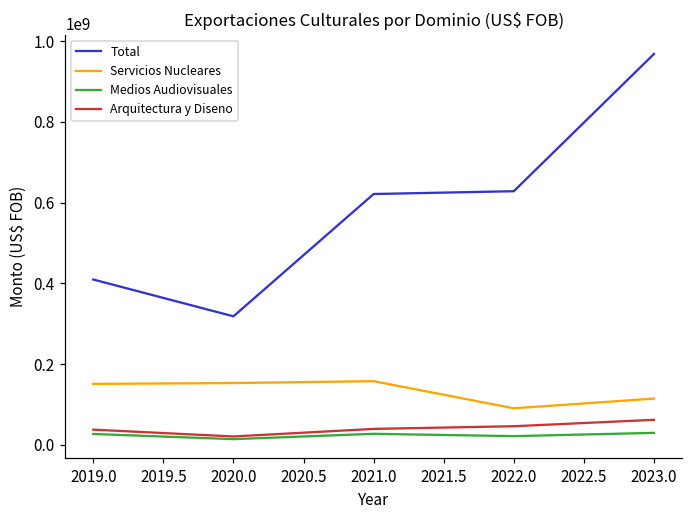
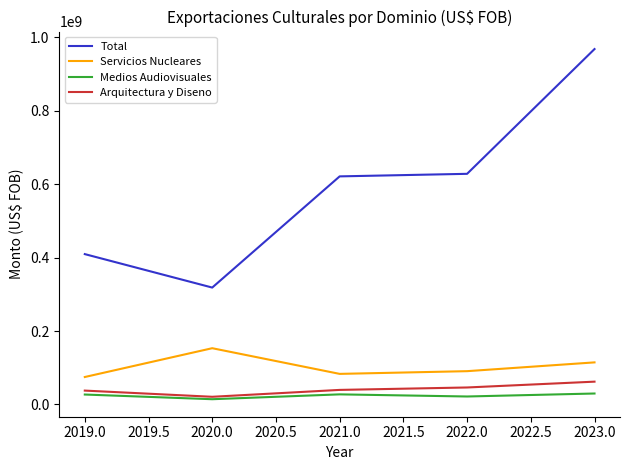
Servicios Nucleares, 2019.0: 150000000 -> 70000000
Servicios Nucleares, 2021.0: 160000000 -> 80000000
